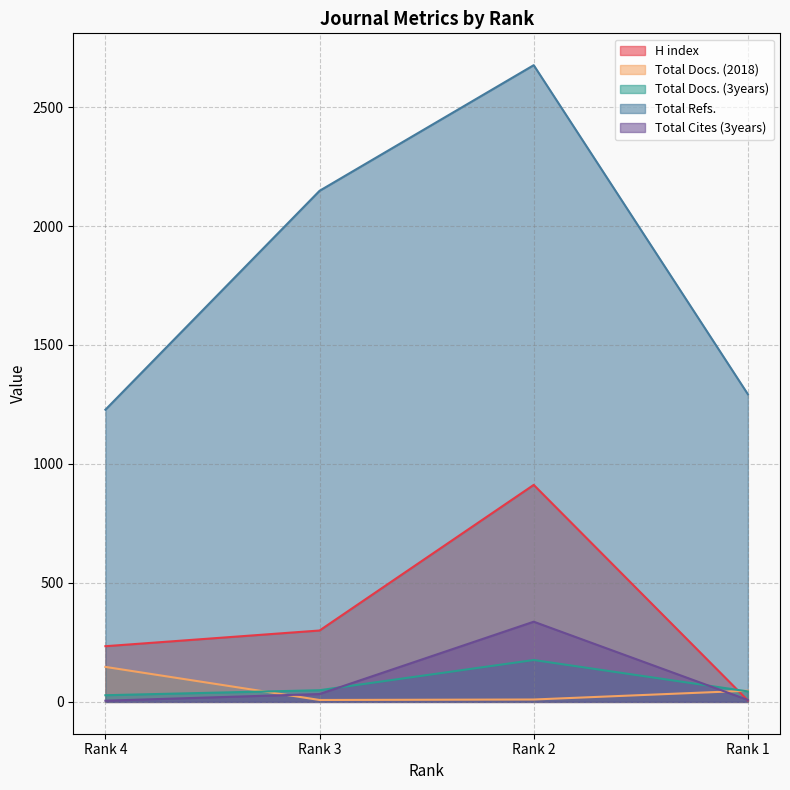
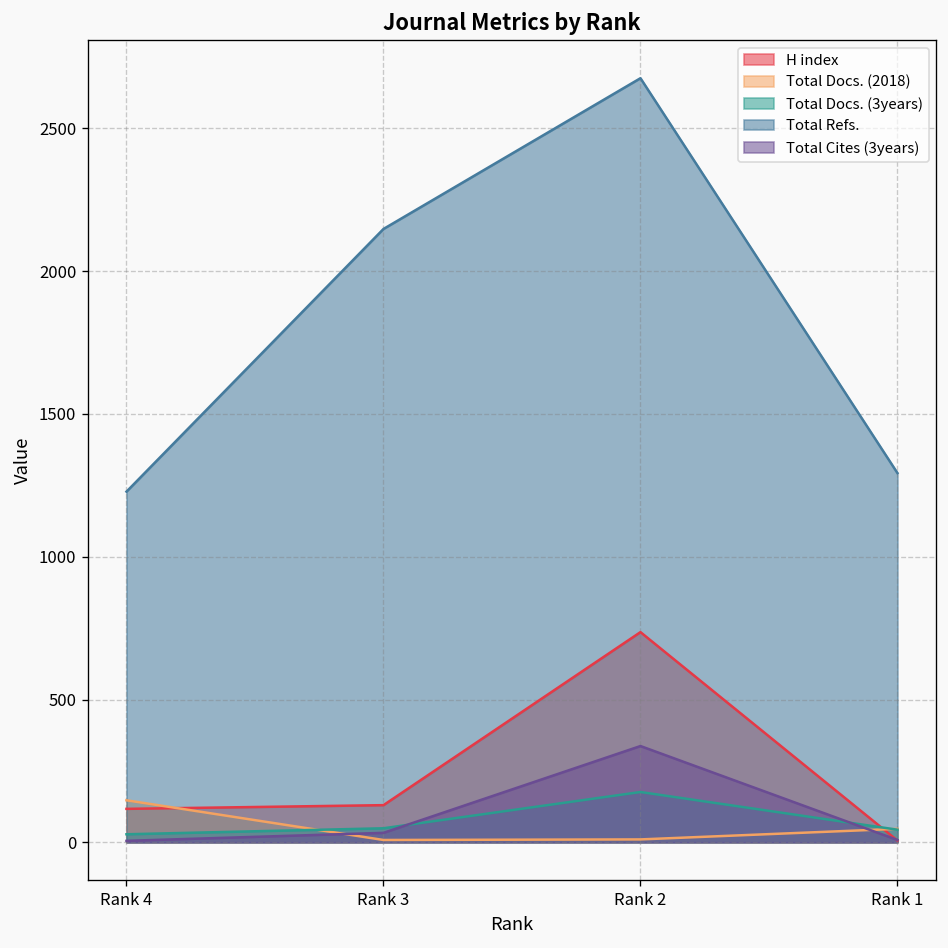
H index, Rank 4: 230 -> 120
H index, Rank 3: 300 -> 130
H index, Rank 2: 910 -> 740
